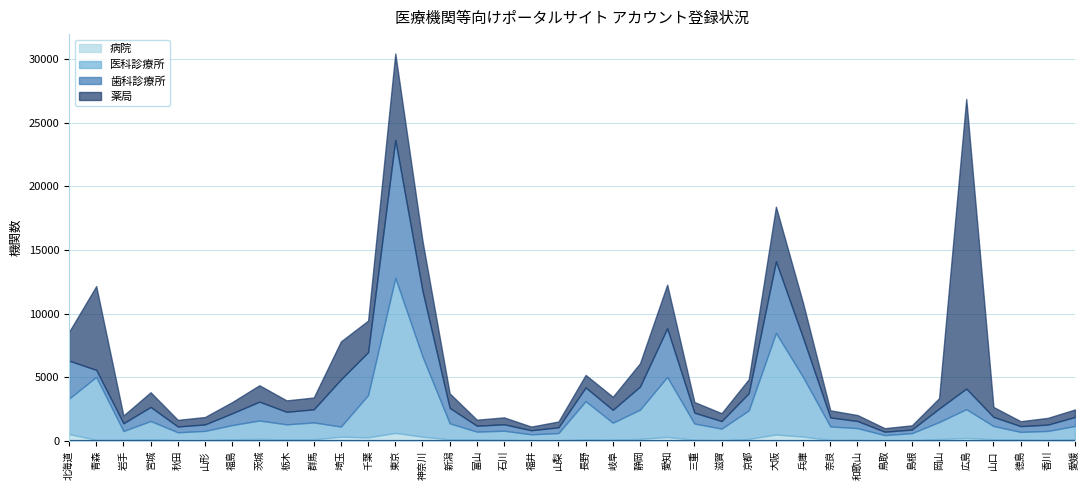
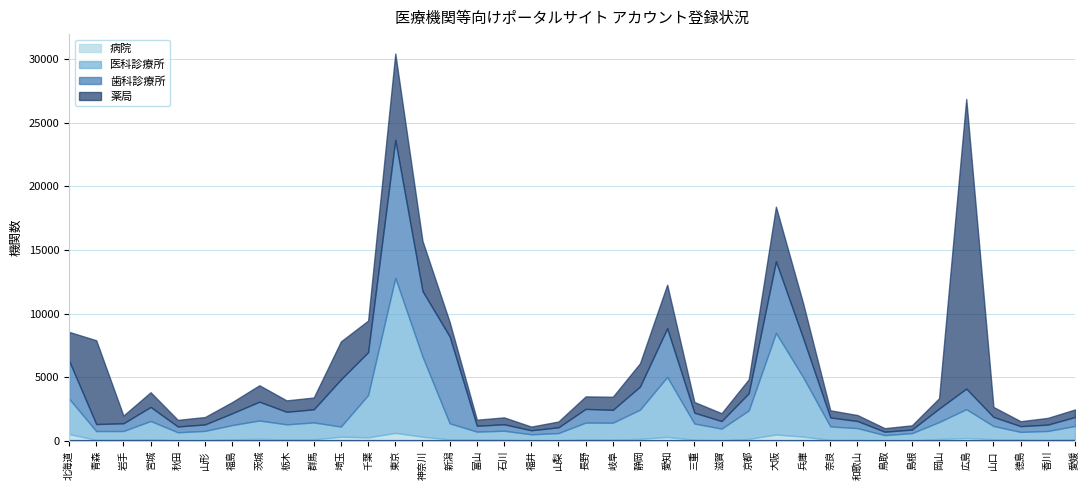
医科診療所, 青森: 4900 -> 700
歯科診療所, 新潟: 1200 -> 6800
医科診療所, 長野: 3000 -> 1300
